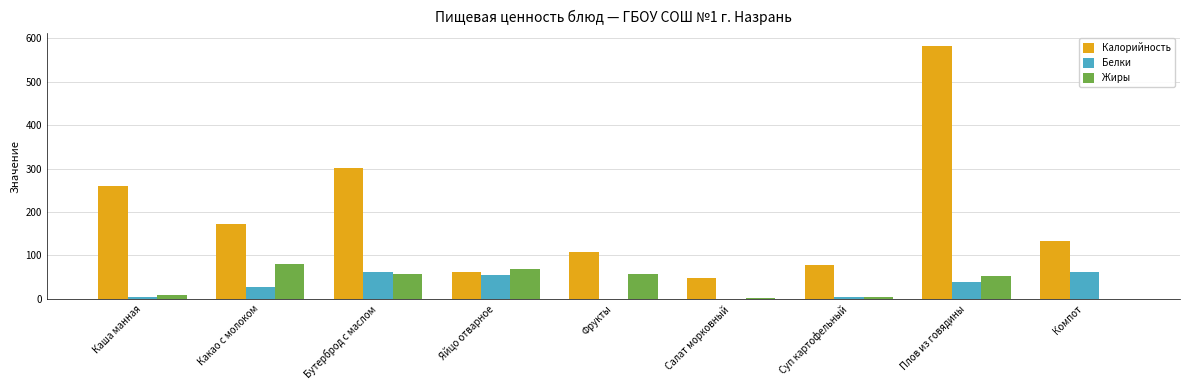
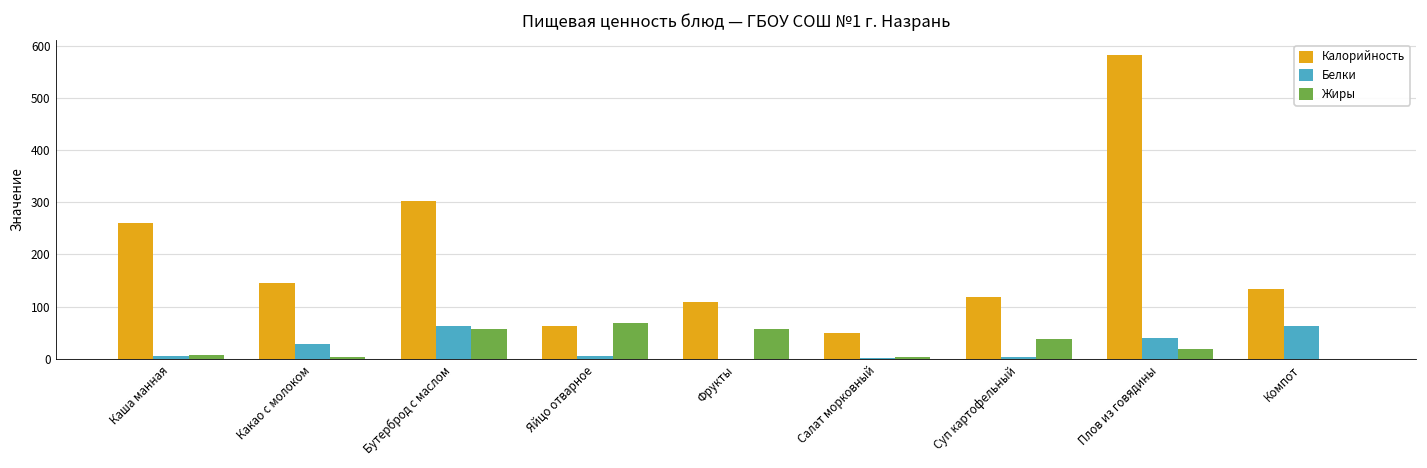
Калорийность, Какао с молоком: 170 -> 150
Жиры, Какао с молоком: 80 -> 0
Белки, Яйцо отварное: 60 -> 10
Калорийность, Суп картофельный: 80 -> 120
Жиры, Суп картофельный: 0 -> 40
Жиры, Плов из говядины: 50 -> 20
